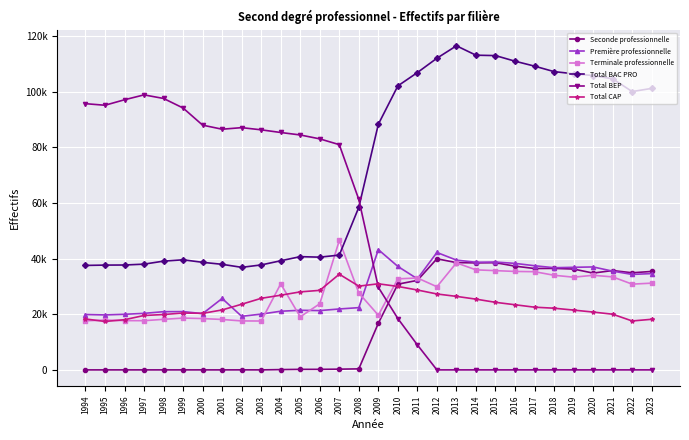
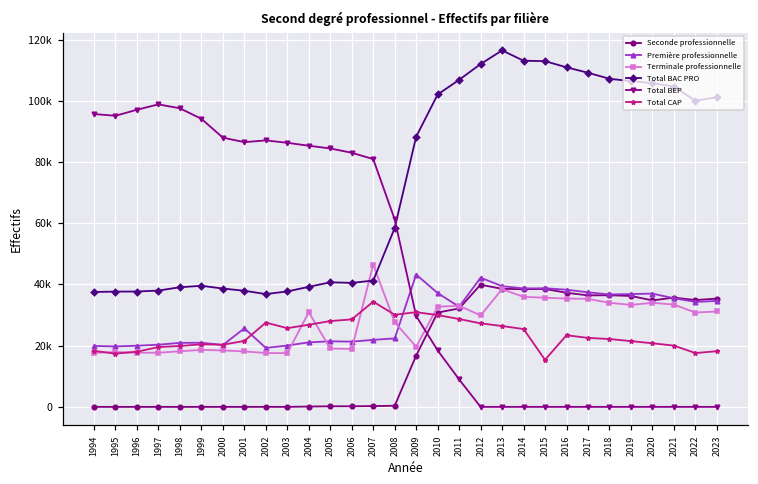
Total CAP, 2002: 24000 -> 28000
Terminale professionnelle, 2006: 24000 -> 19000
Total CAP, 2015: 24000 -> 15000
